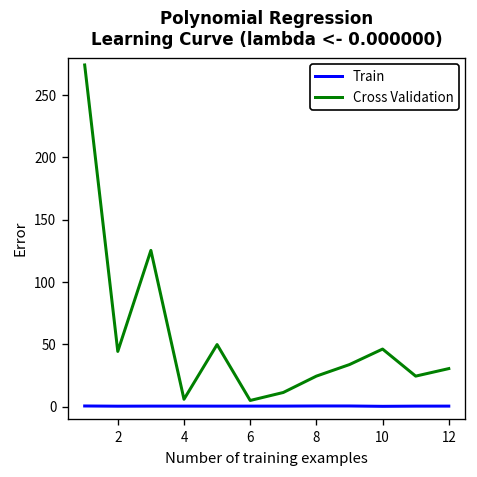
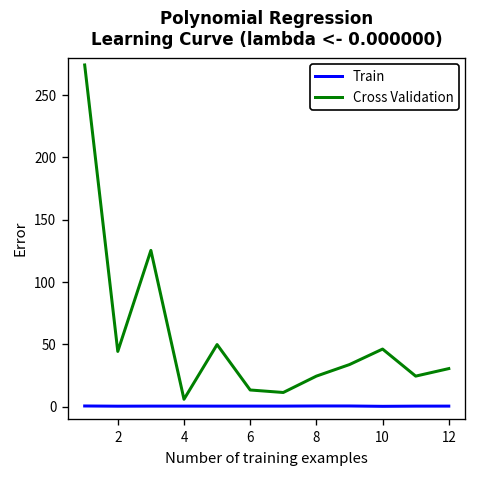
Cross Validation, 6: 5 -> 13
